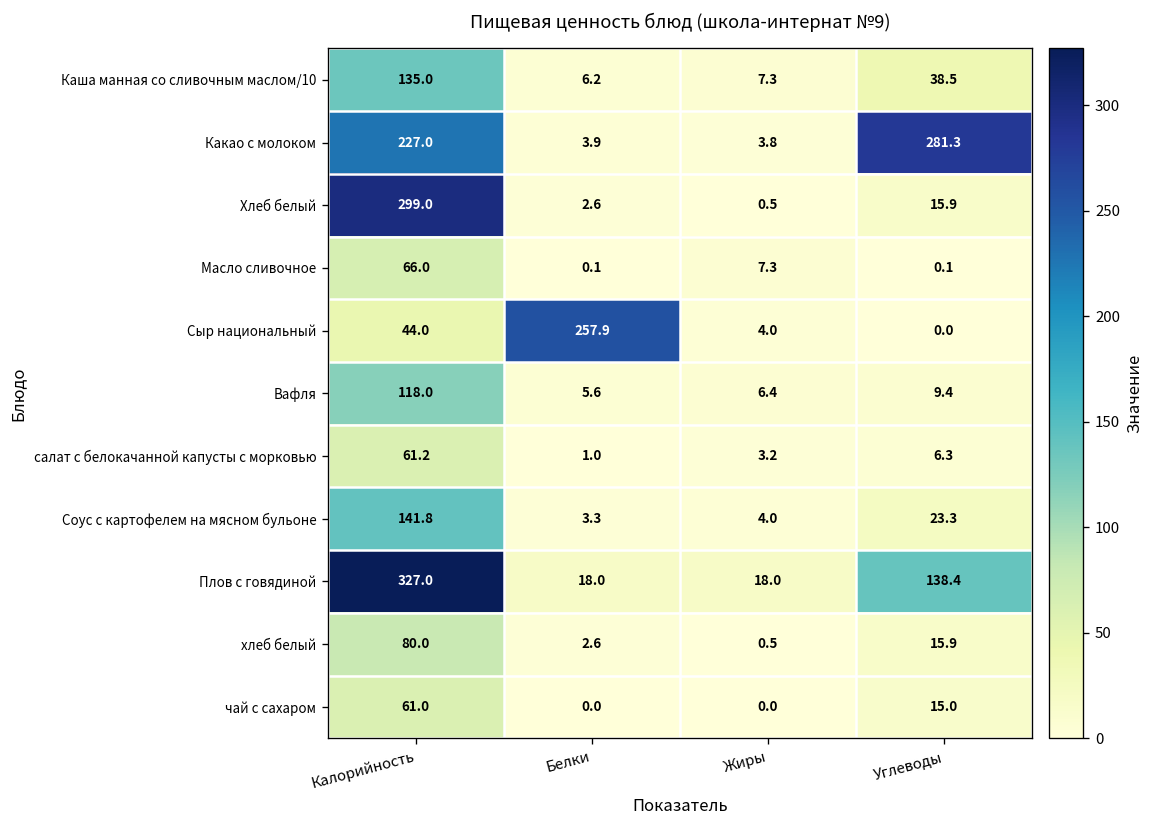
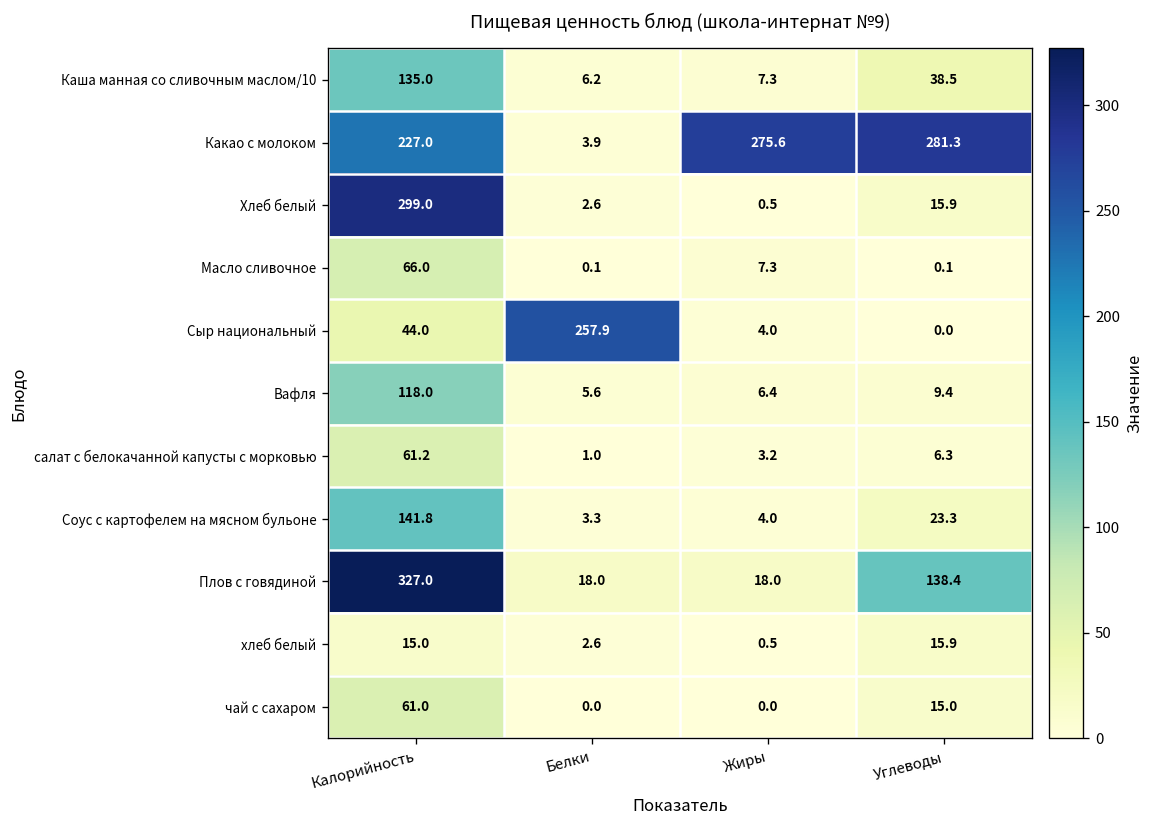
Какао с молоком, Жиры: 3.8 -> 275.6
хлеб белый, Калорийность: 80.0 -> 15.0
